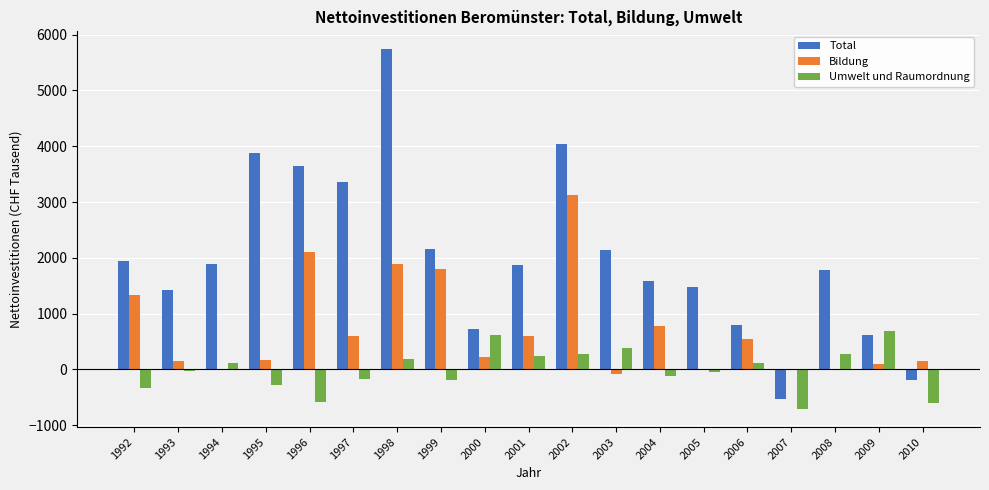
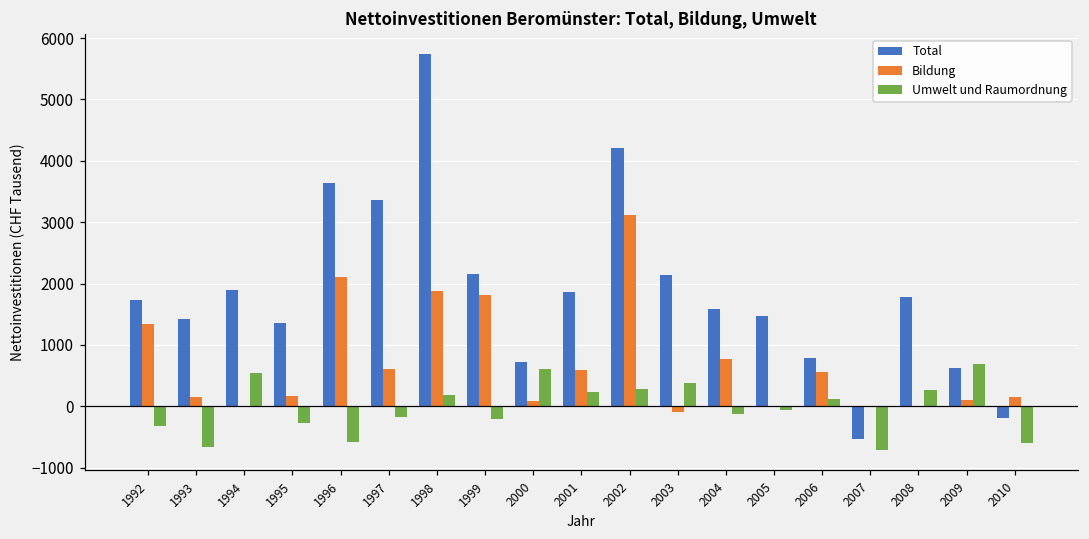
Total, 1992: 1900 -> 1700
Umwelt und Raumordnung, 1993: 0 -> -700
Umwelt und Raumordnung, 1994: 100 -> 500
Total, 1995: 3900 -> 1400
Bildung, 2000: 200 -> 100
Total, 2002: 4000 -> 4200
